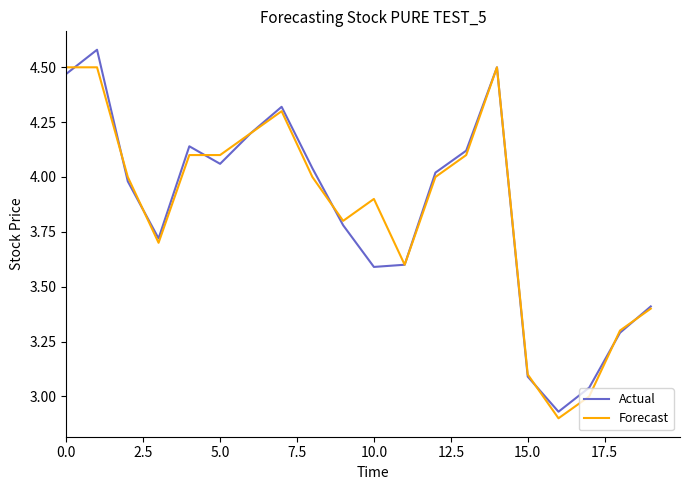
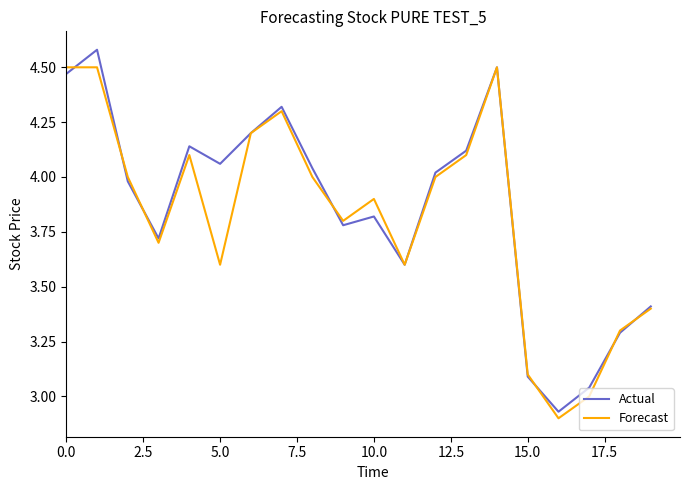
Forecast, 5.0: 4.1 -> 3.6
Actual, 10.0: 3.59 -> 3.82
